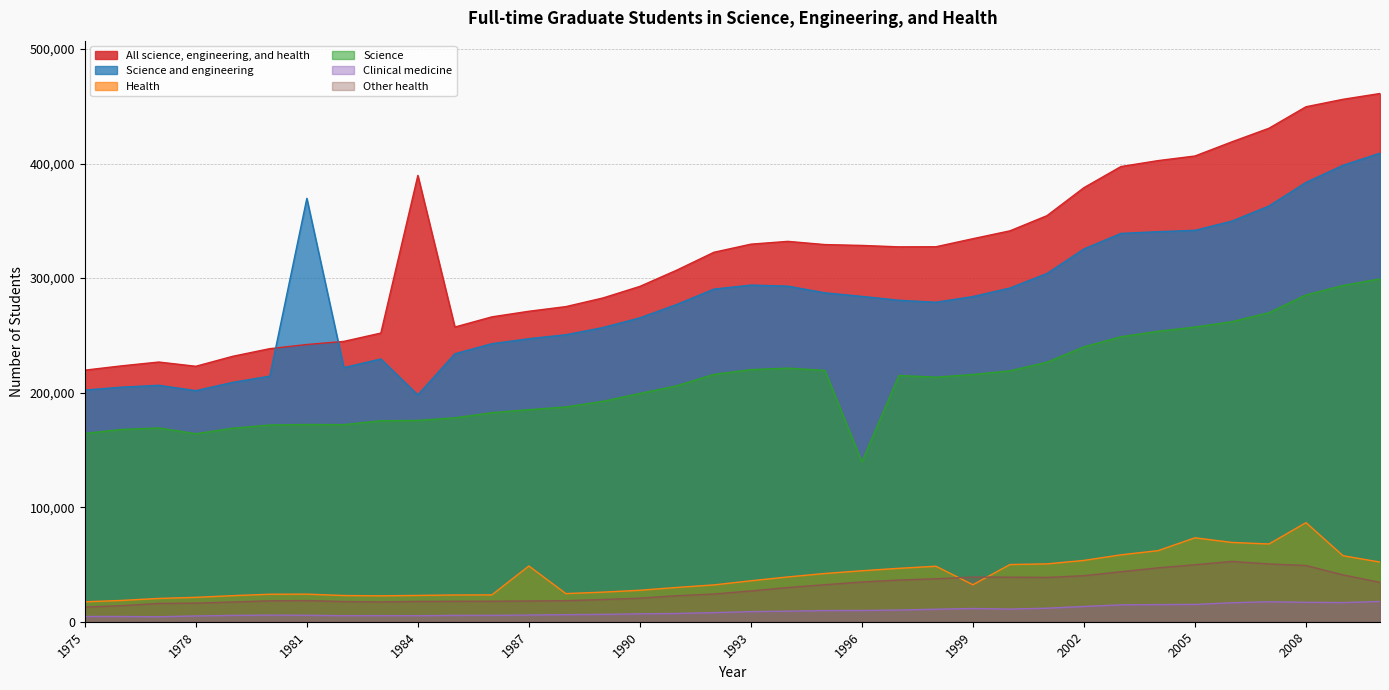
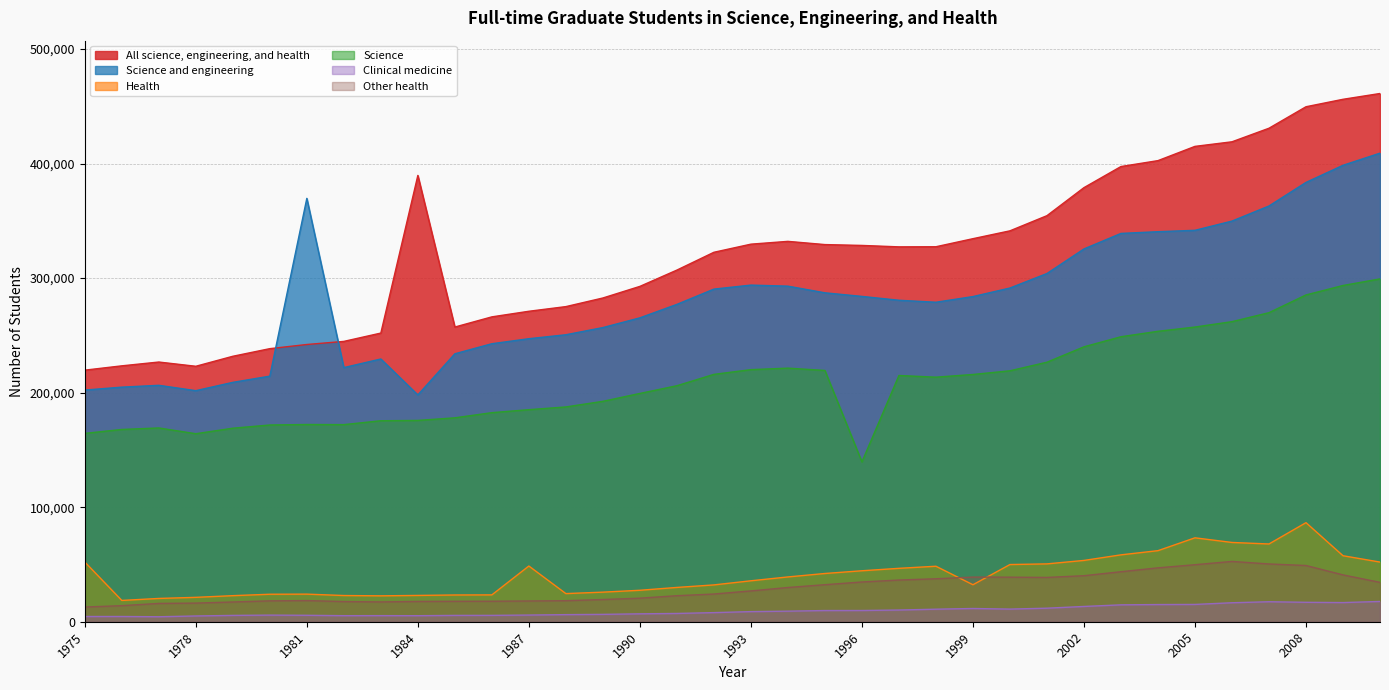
Health, 1975: 17,000 -> 52,000
All science, engineering, and health, 2005: 407,000 -> 415,000
